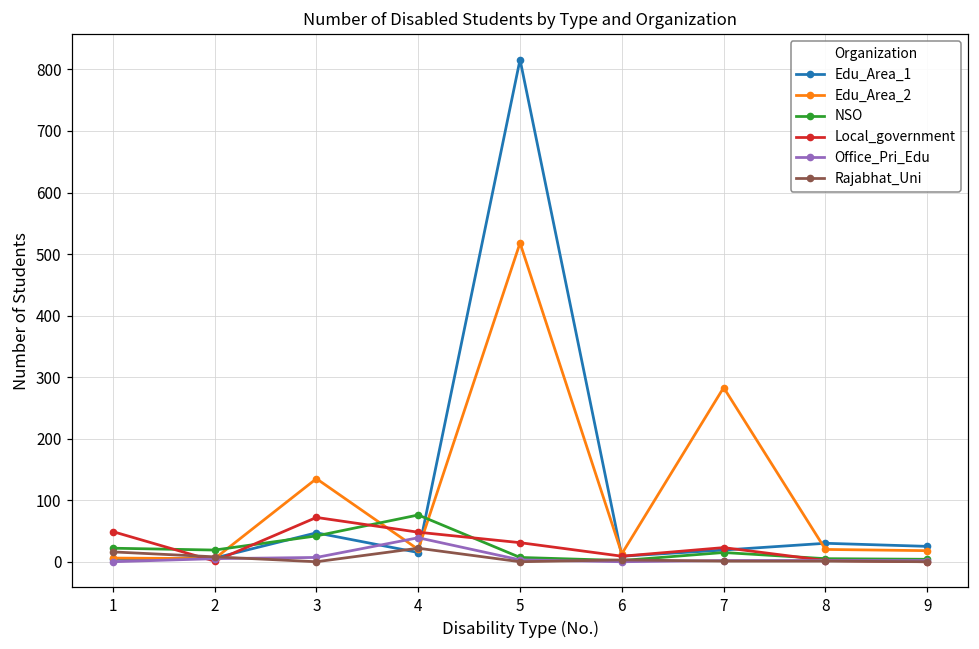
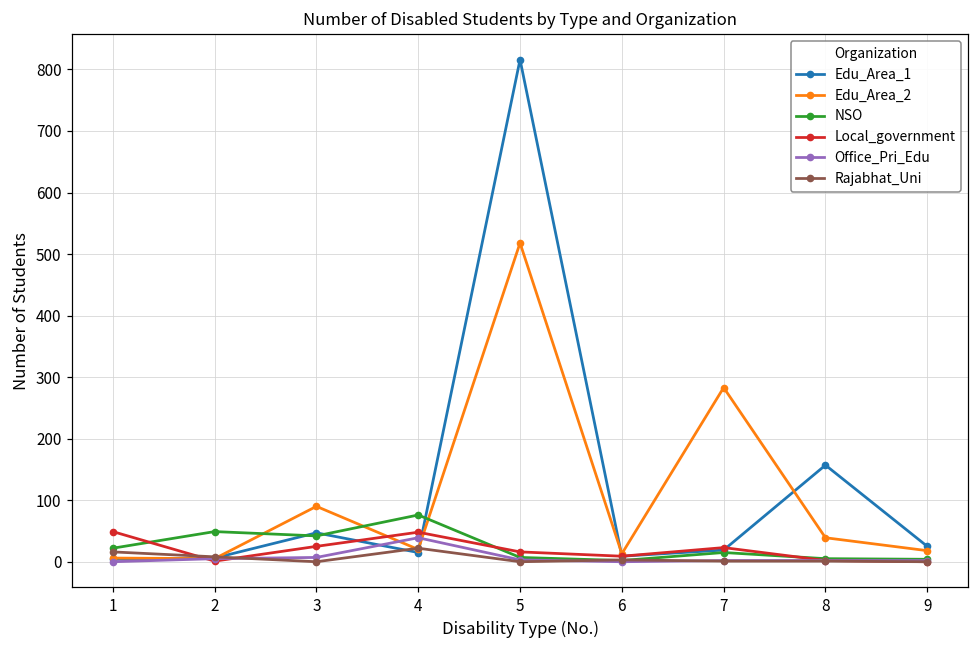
NSO, 2: 20 -> 50
Edu_Area_2, 3: 140 -> 90
Local_government, 3: 70 -> 30
Local_government, 5: 30 -> 20
Edu_Area_1, 8: 30 -> 160
Edu_Area_2, 8: 20 -> 40
